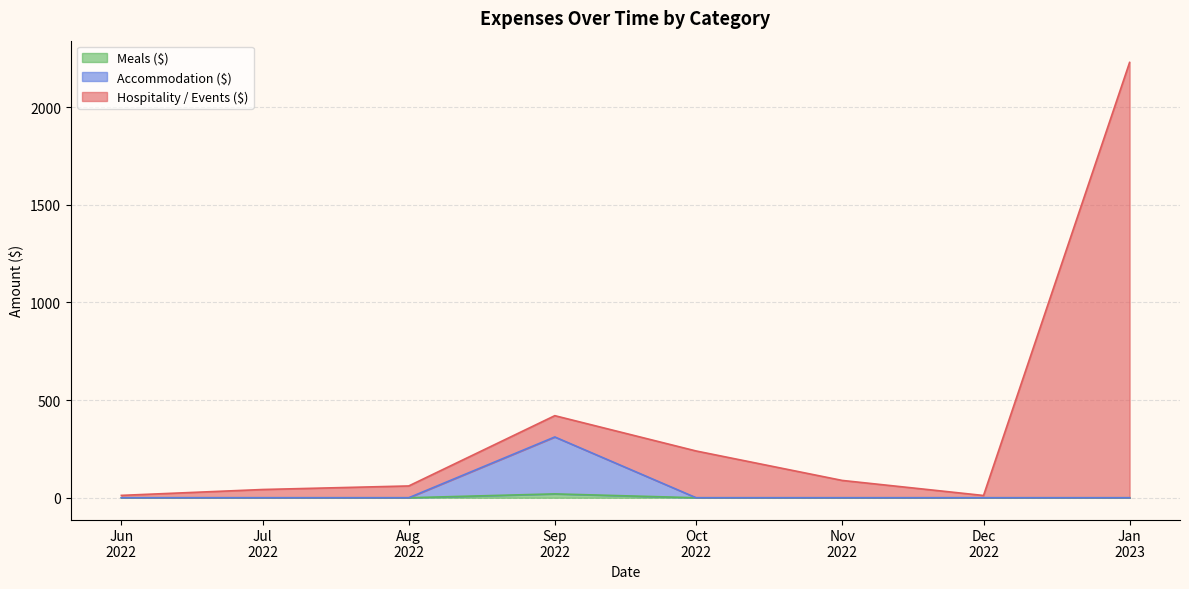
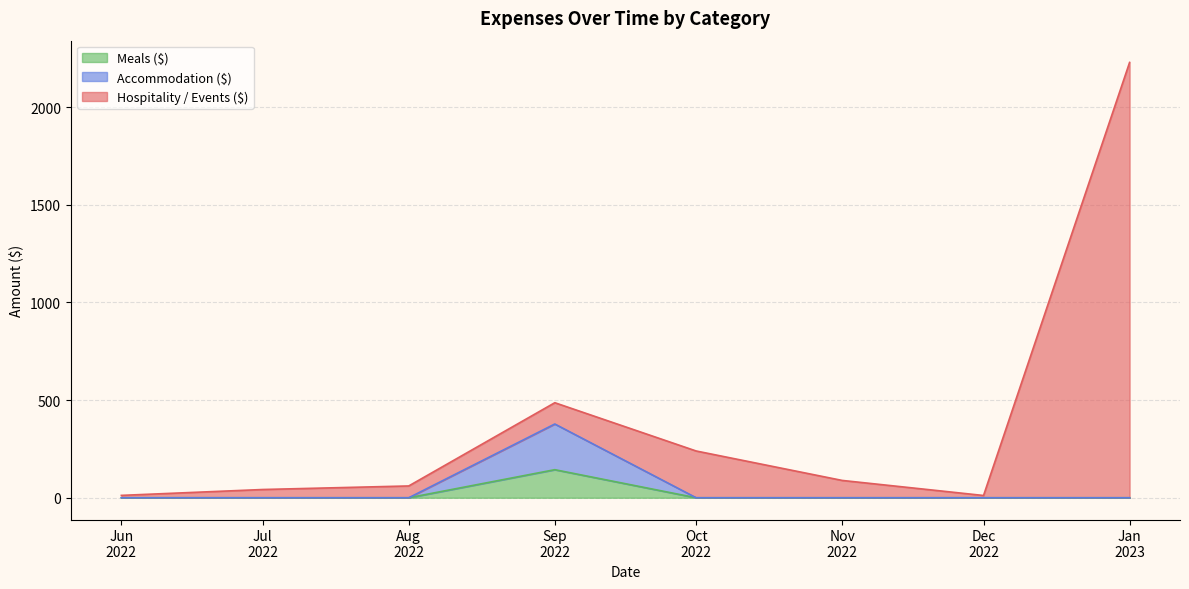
Meals ($), Sep 2022: 20 -> 140
Accommodation ($), Sep 2022: 290 -> 230
